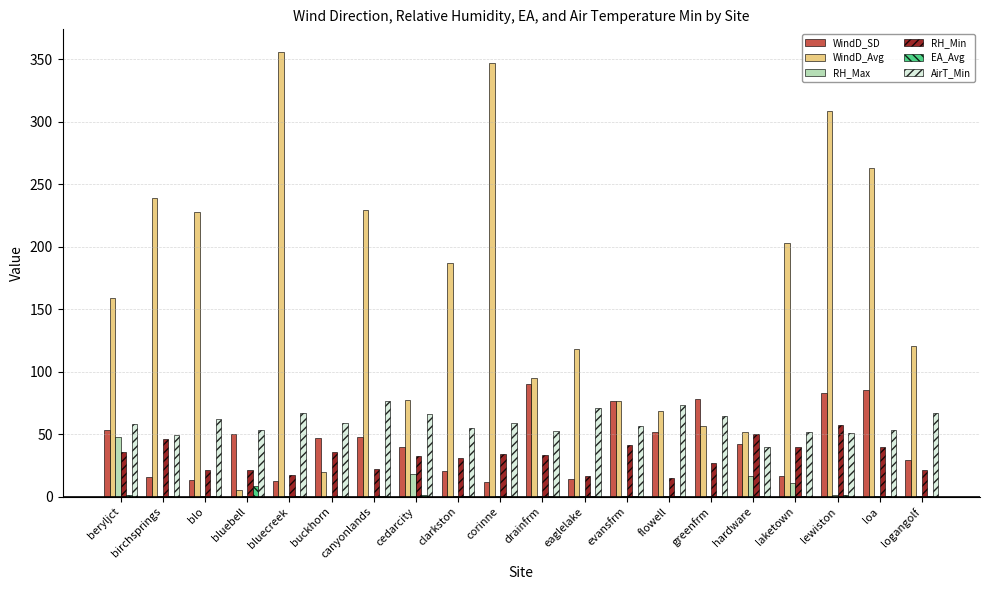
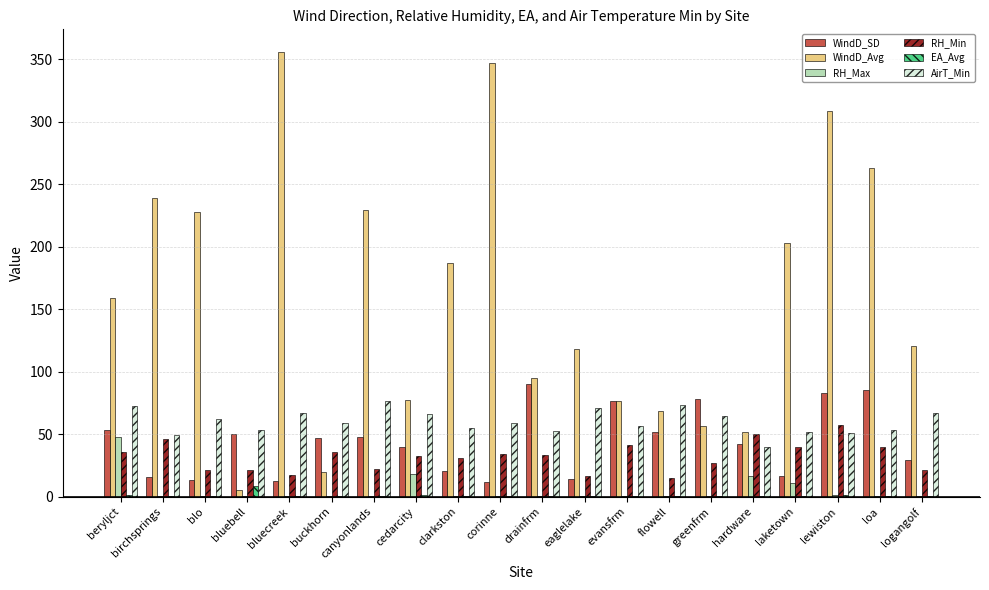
AirT_Min, beryljct: 58 -> 72
